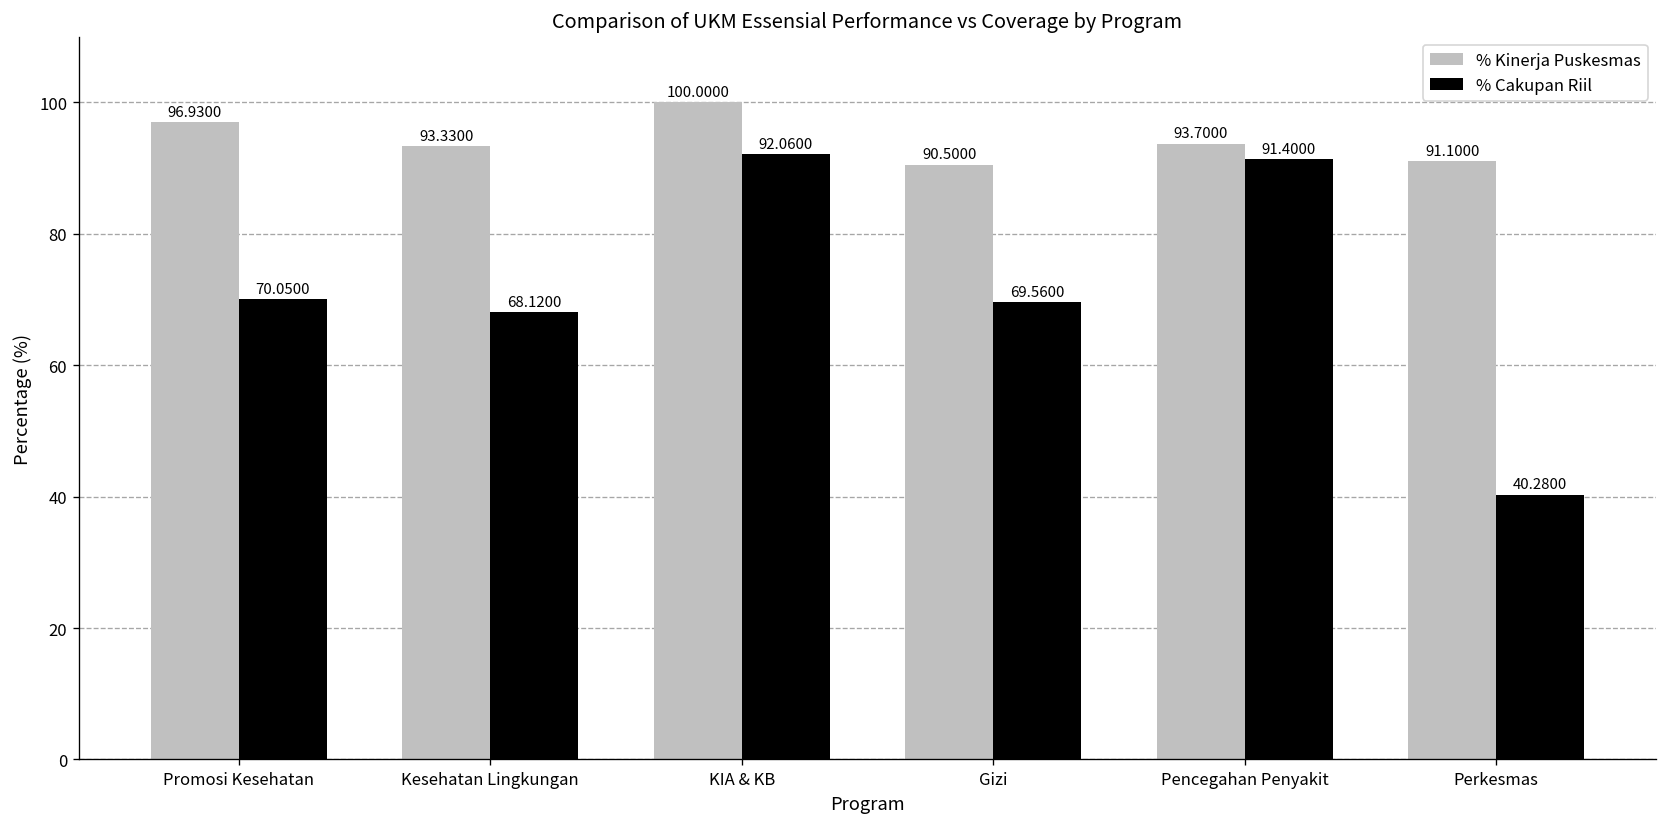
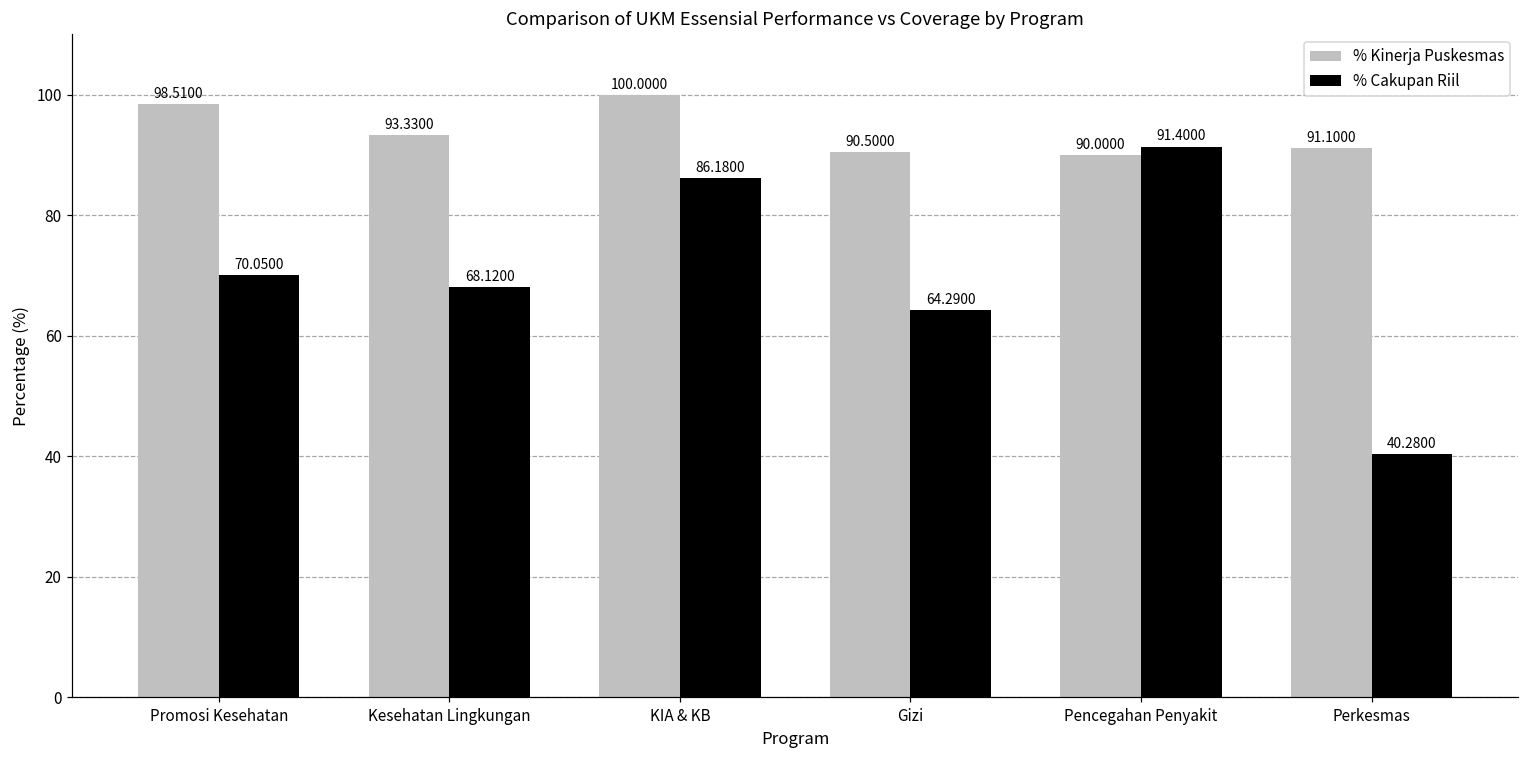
% Kinerja Puskesmas, Promosi Kesehatan: 96.9300 -> 98.5100
% Cakupan Riil, KIA & KB: 92.0600 -> 86.1800
% Cakupan Riil, Gizi: 69.5600 -> 64.2900
% Kinerja Puskesmas, Pencegahan Penyakit: 93.7000 -> 90.0000
